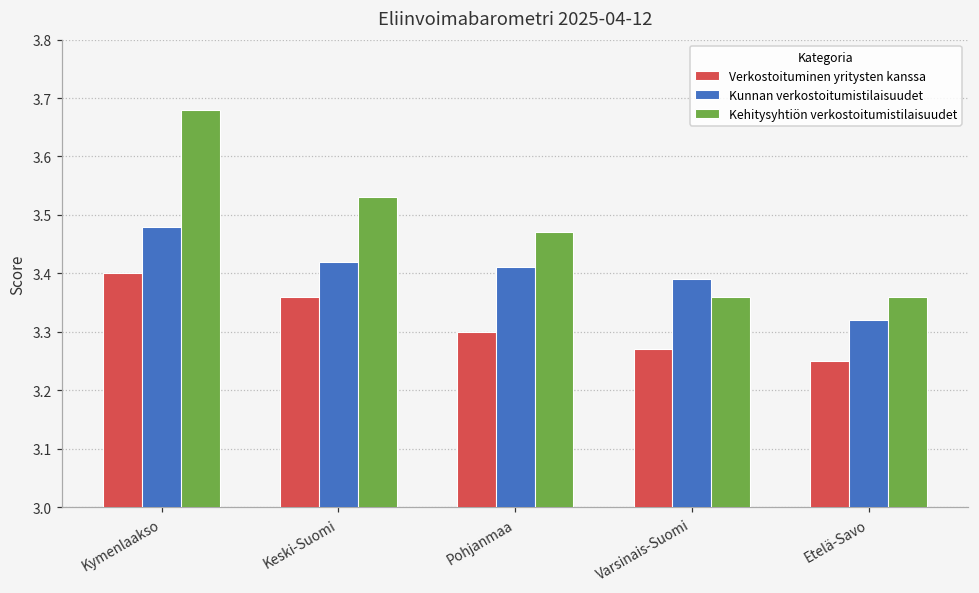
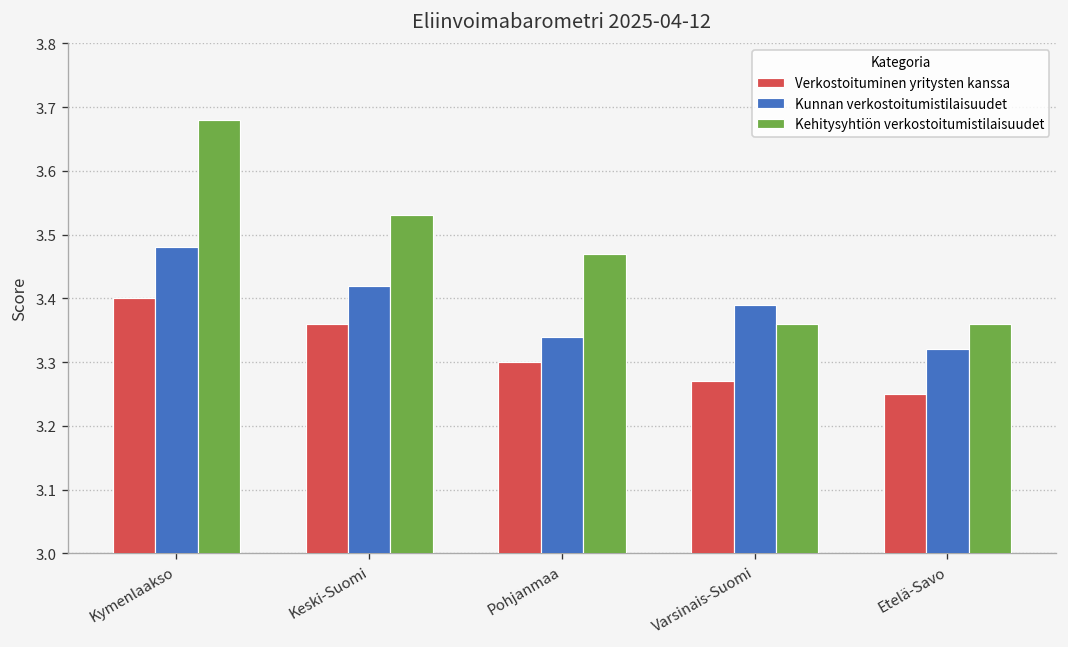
Kunnan verkostoitumistilaisuudet, Pohjanmaa: 3.41 -> 3.34
